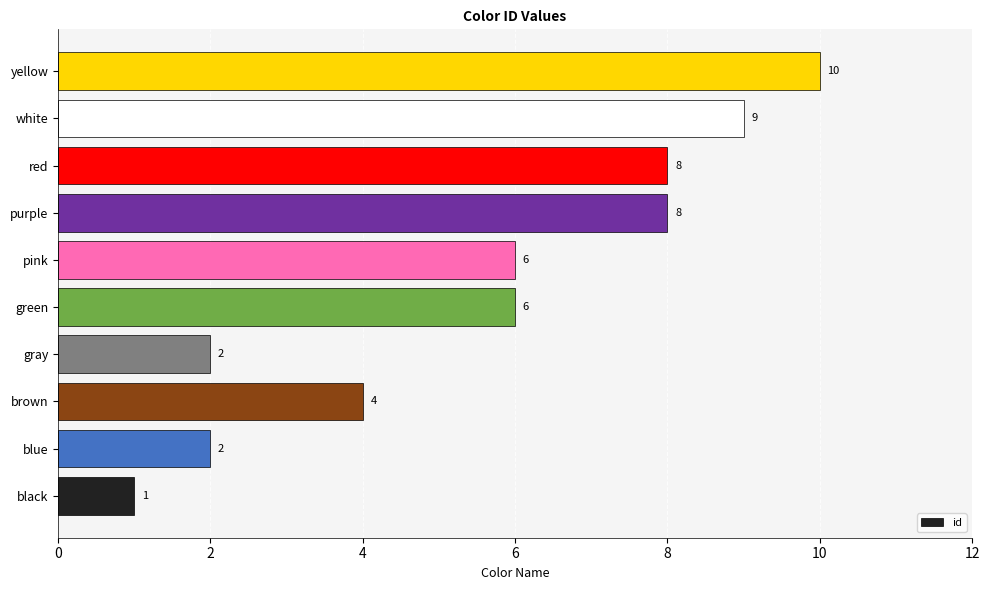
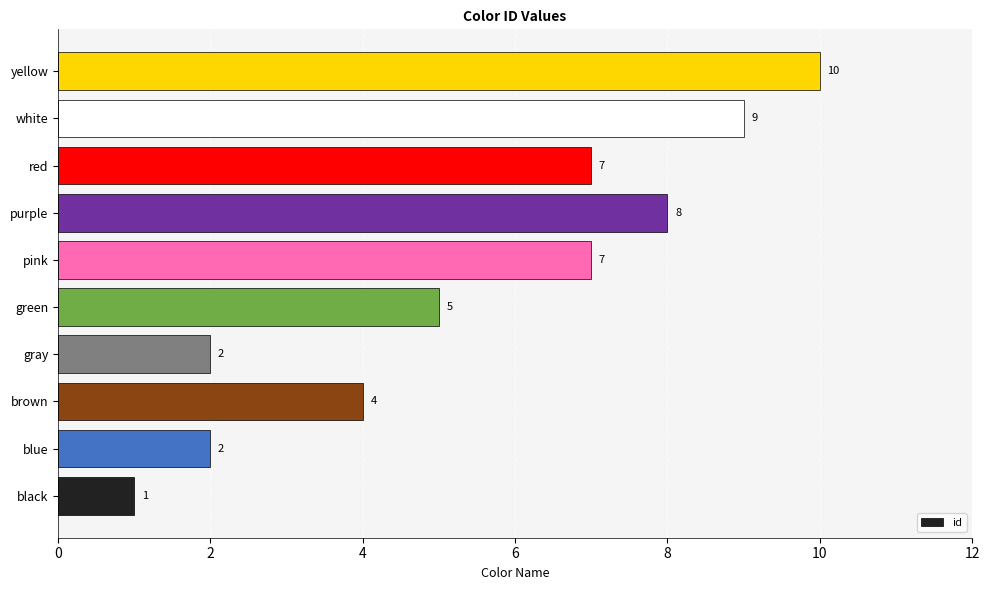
red: 8 -> 7
pink: 6 -> 7
green: 6 -> 5
